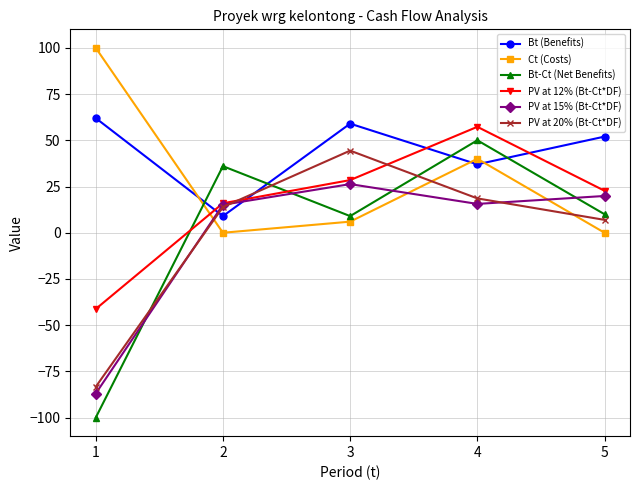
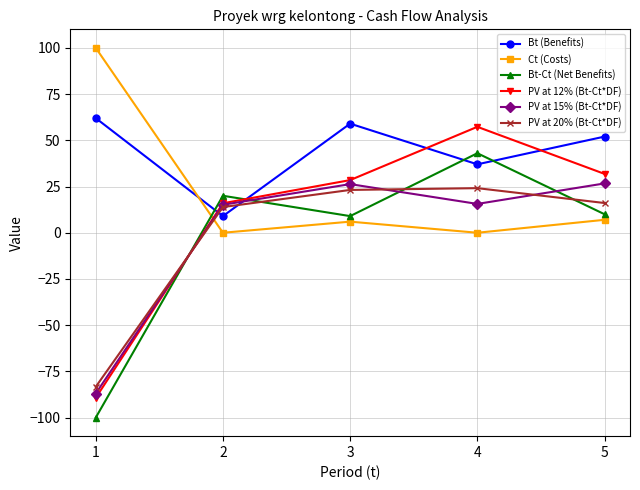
PV at 12% (Bt-Ct*DF), 1: -41 -> -89
Bt-Ct (Net Benefits), 2: 36 -> 20
PV at 20% (Bt-Ct*DF), 3: 44 -> 23
Ct (Costs), 4: 40 -> 0
Bt-Ct (Net Benefits), 4: 50 -> 43
PV at 20% (Bt-Ct*DF), 4: 19 -> 24
Ct (Costs), 5: 0 -> 7
PV at 12% (Bt-Ct*DF), 5: 23 -> 32
PV at 15% (Bt-Ct*DF), 5: 20 -> 27
PV at 20% (Bt-Ct*DF), 5: 7 -> 16
